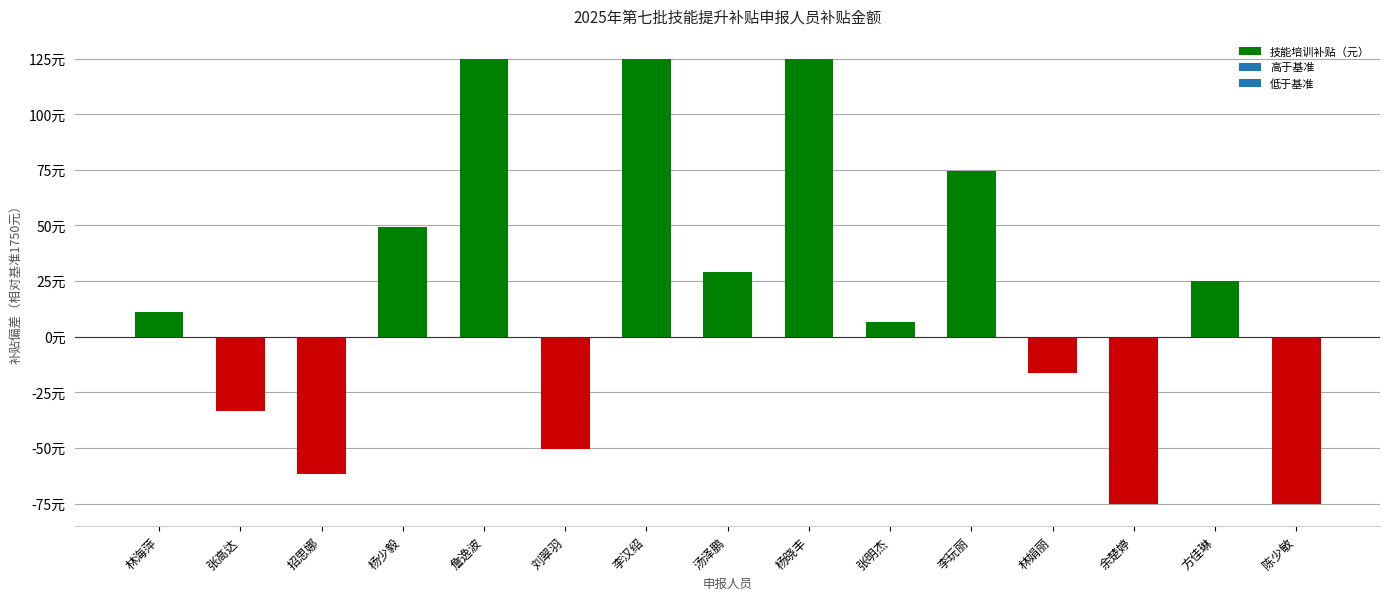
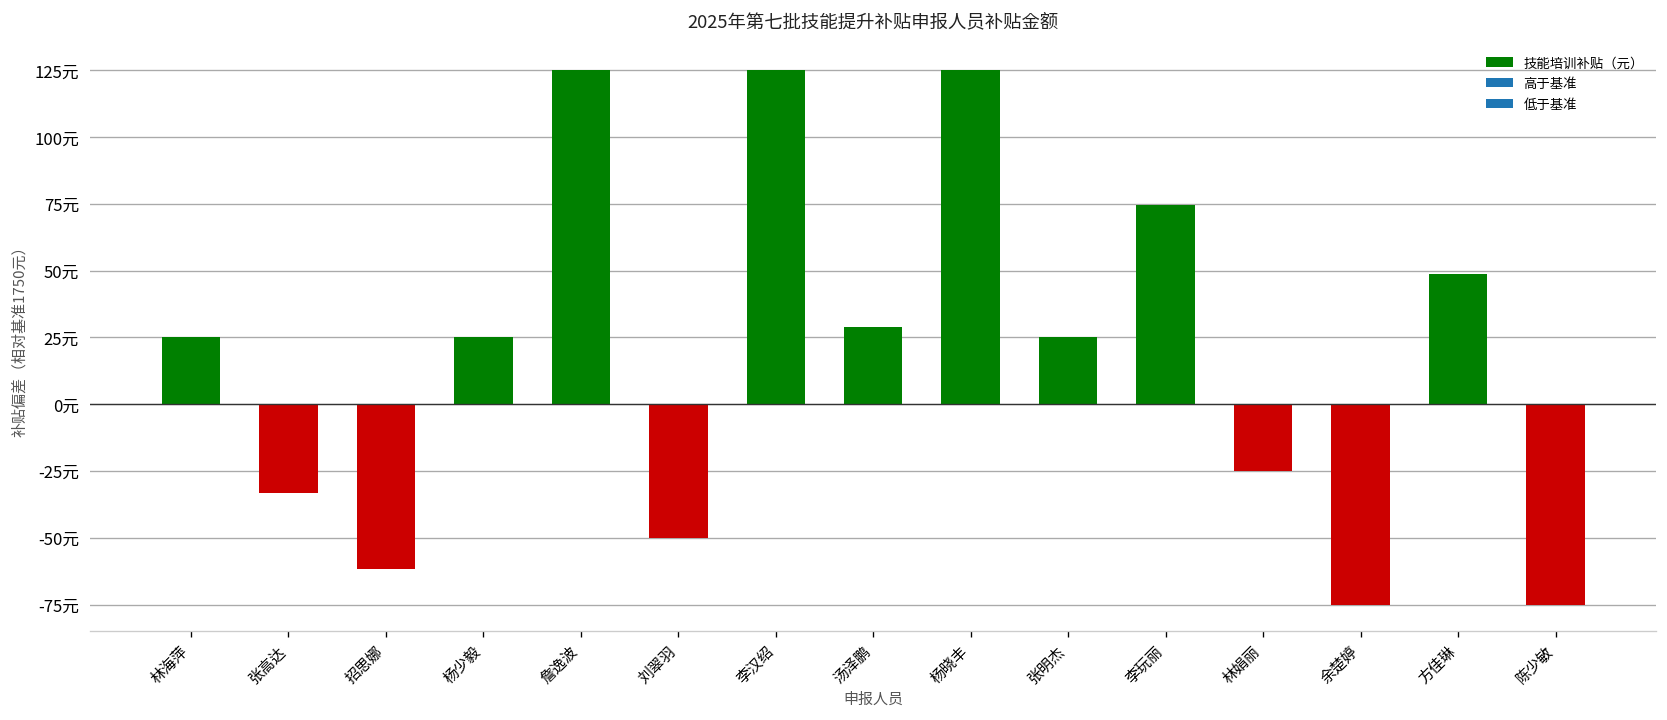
林海萍: 11元 -> 25元
杨少毅: 50元 -> 25元
张明杰: 7元 -> 25元
林娟丽: -16元 -> -25元
方佳琳: 25元 -> 49元
